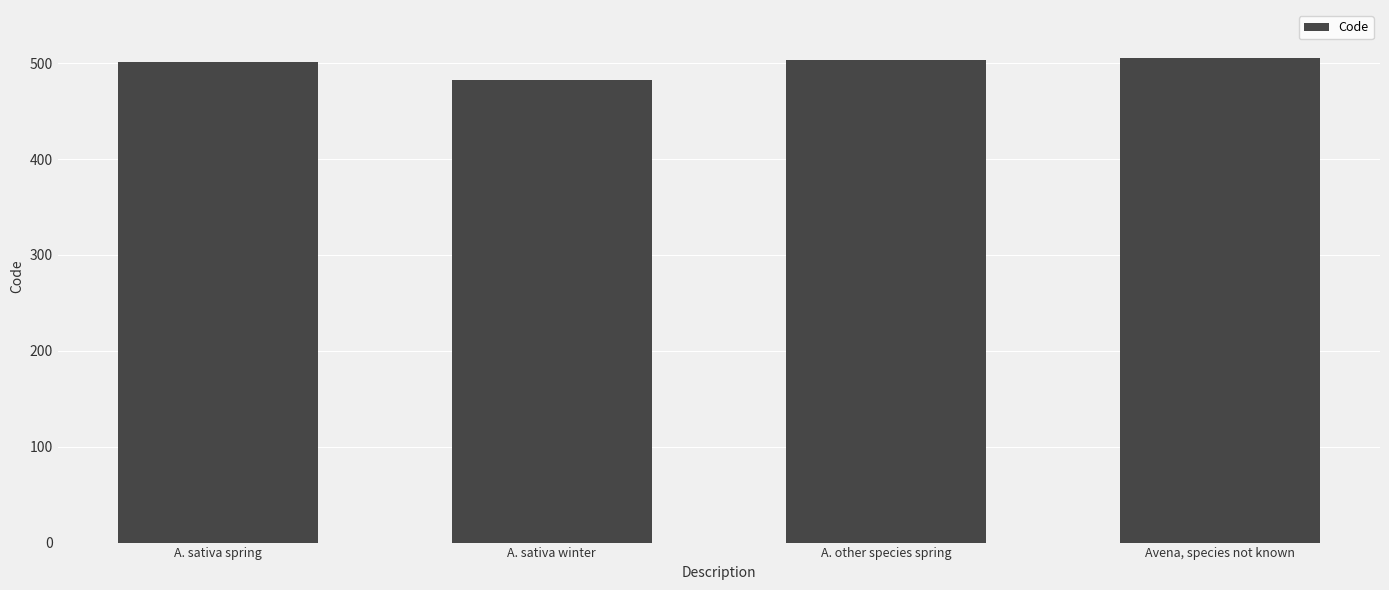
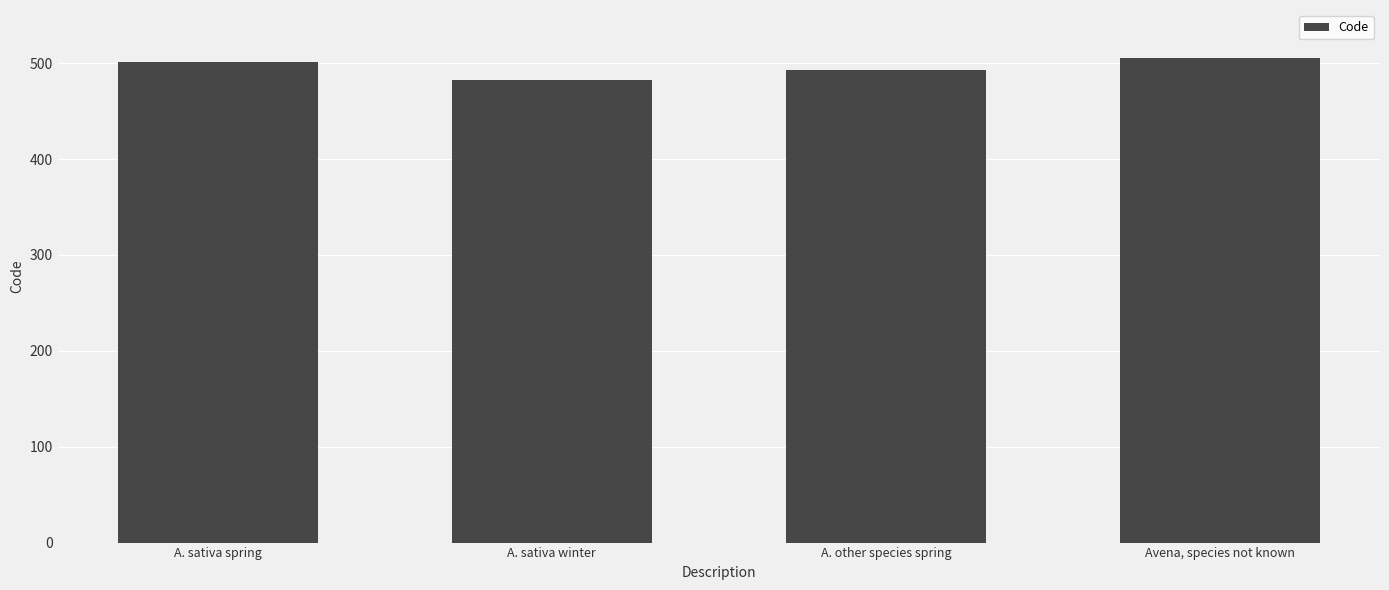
A. other species spring: 500 -> 490
